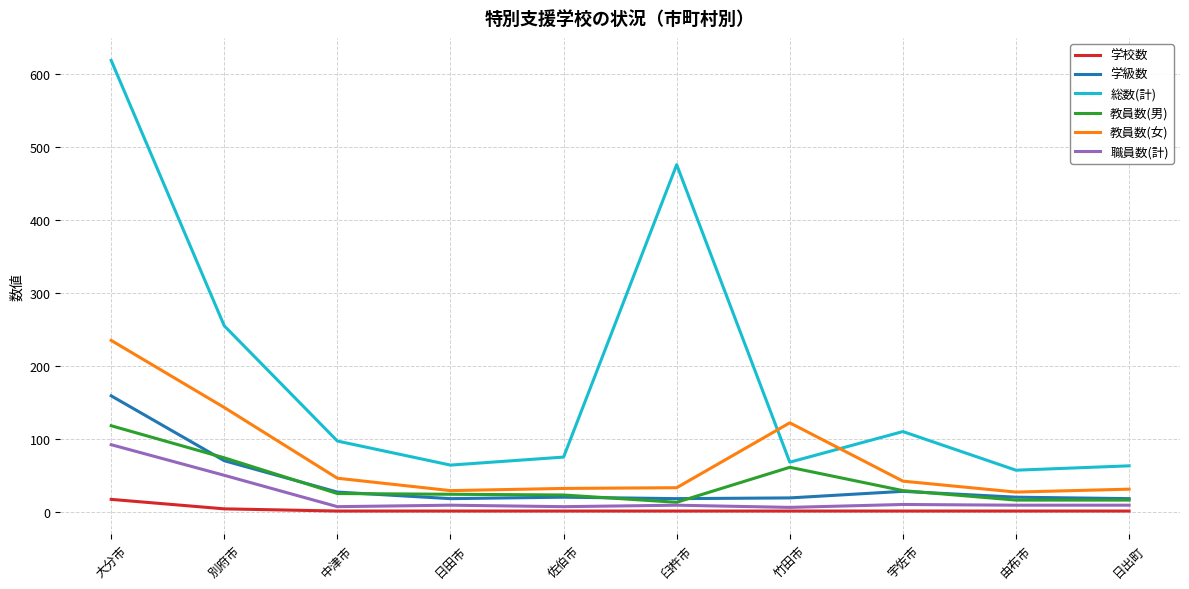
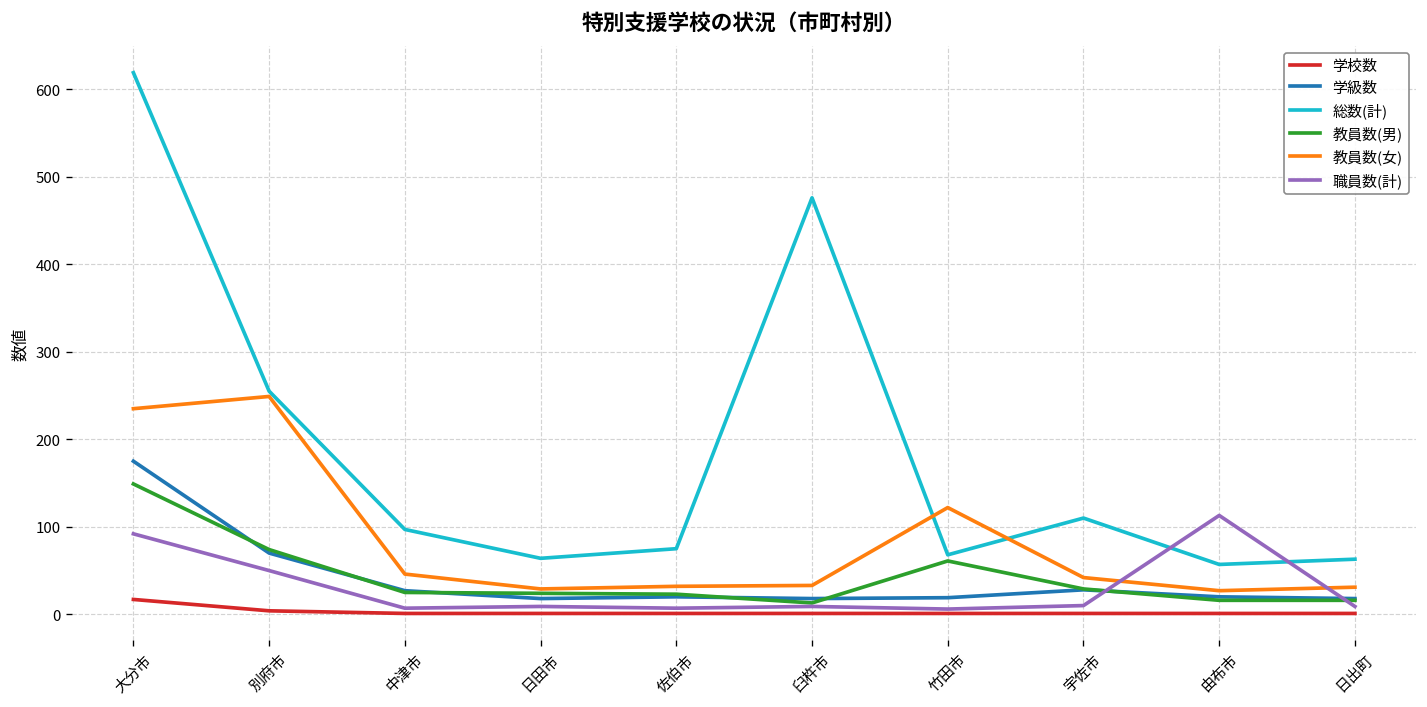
学級数, 大分市: 160 -> 180
教員数(男), 大分市: 120 -> 150
教員数(女), 別府市: 140 -> 250
職員数(計), 由布市: 10 -> 110
